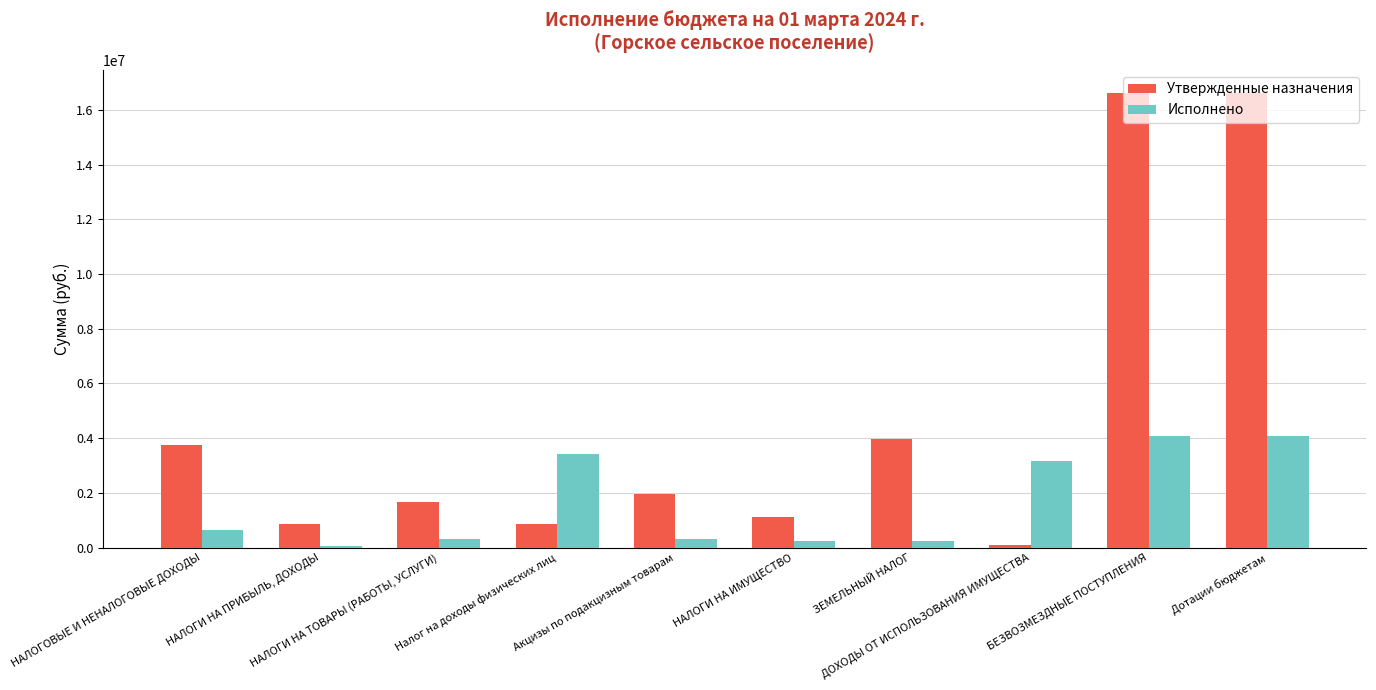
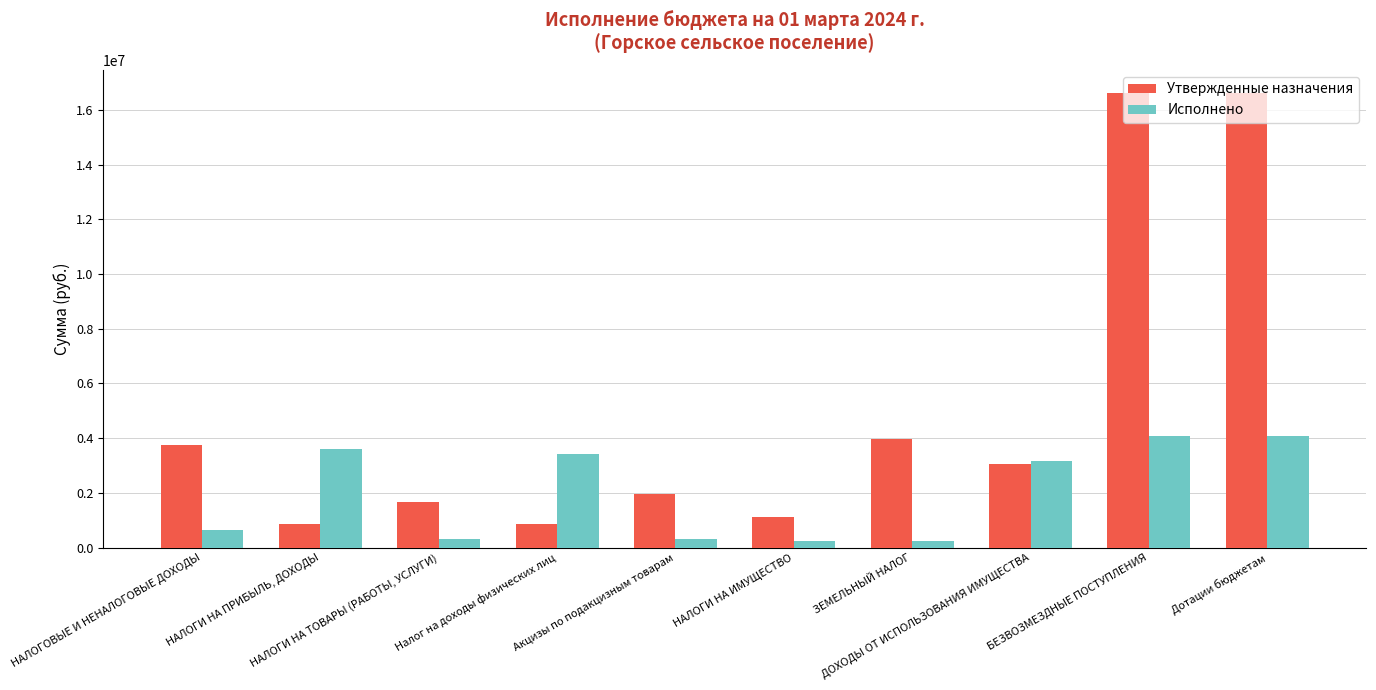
Исполнено, НАЛОГИ НА ПРИБЫЛЬ, ДОХОДЫ: 100000 -> 3600000
Утвержденные назначения, ДОХОДЫ ОТ ИСПОЛЬЗОВАНИЯ ИМУЩЕСТВА: 100000 -> 3000000
